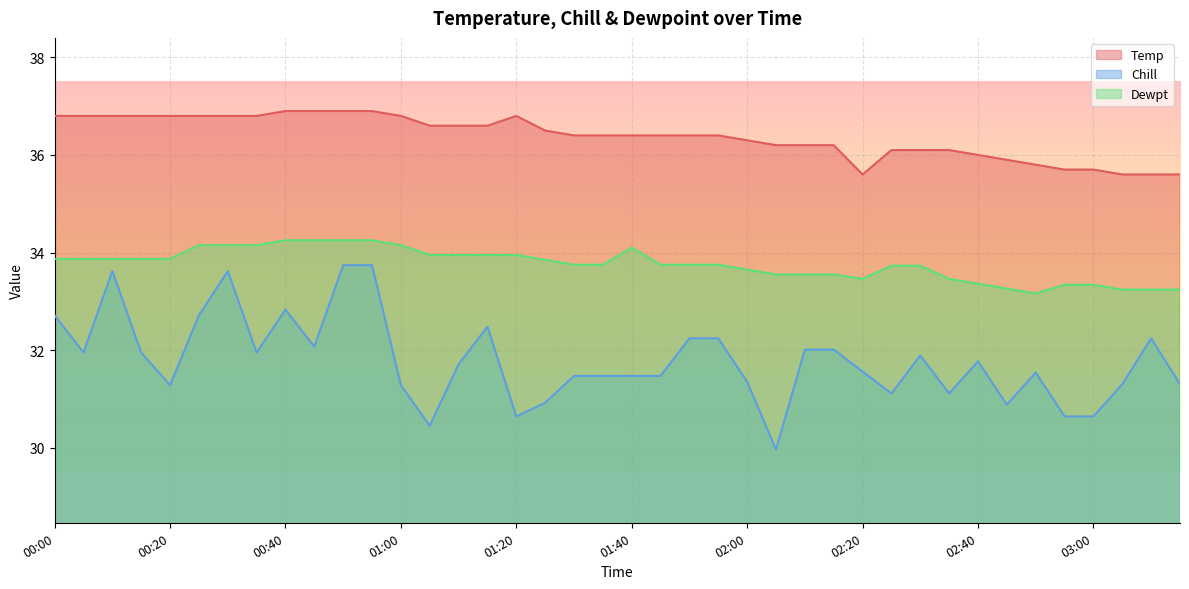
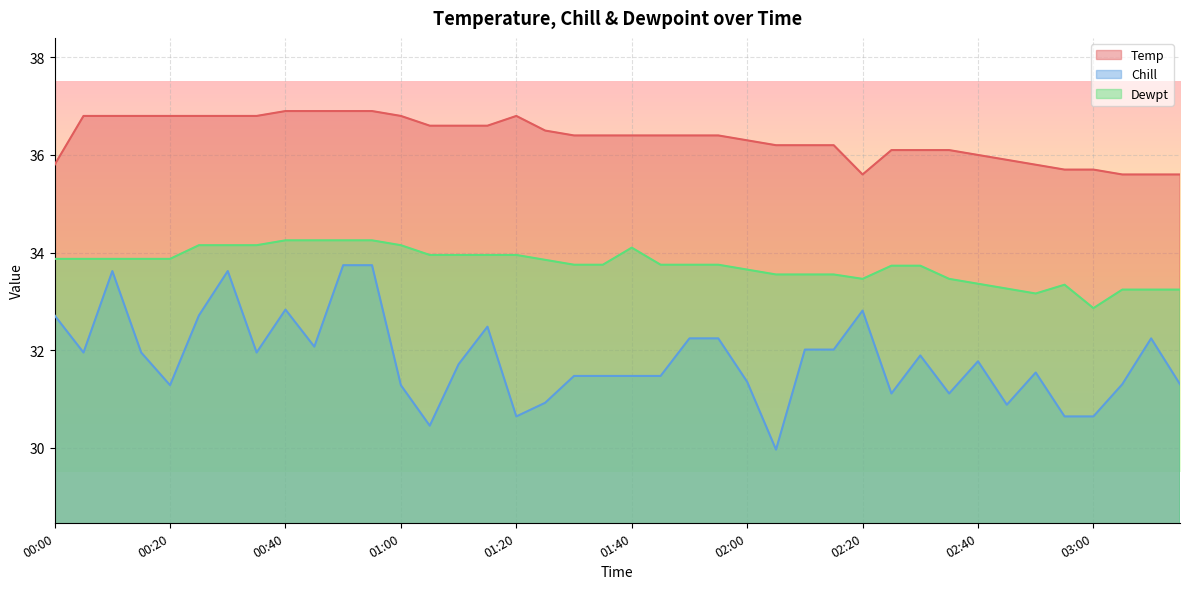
Temp, 00:00: 36.8 -> 35.8
Chill, 02:20: 31.6 -> 32.8
Dewpt, 03:00: 33.3 -> 32.9
